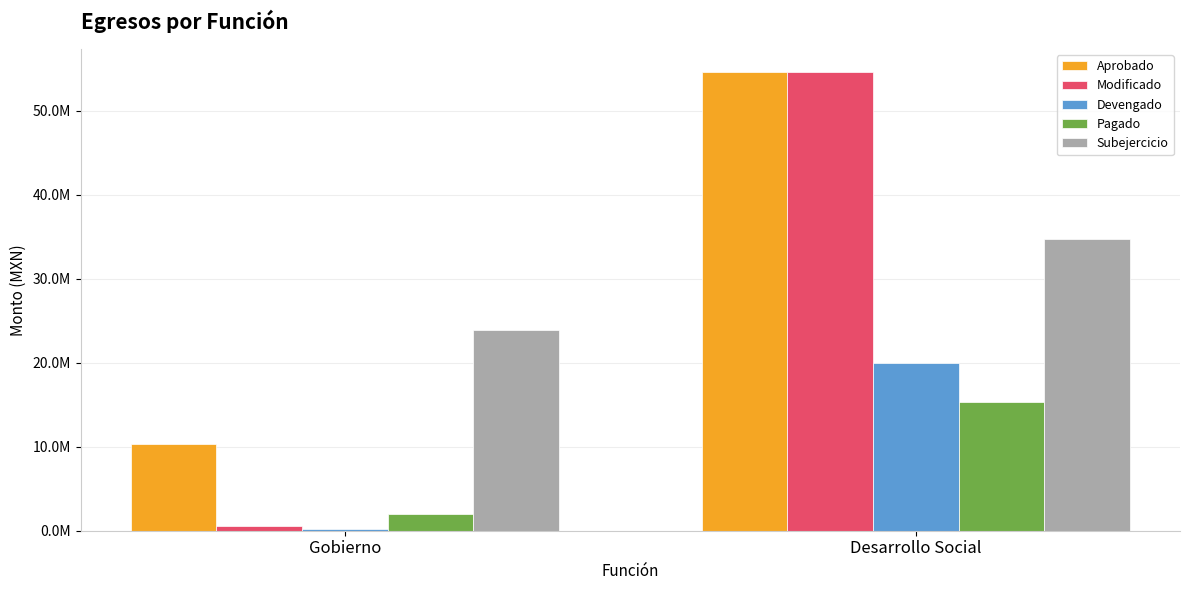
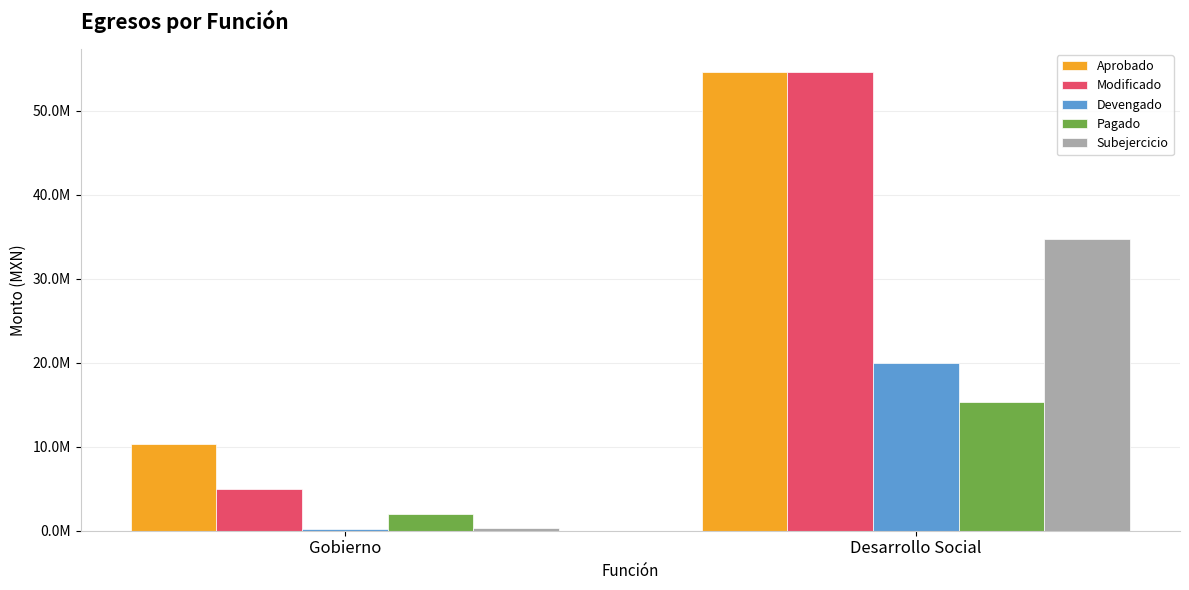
Modificado, Gobierno: 1000000 -> 5000000
Subejercicio, Gobierno: 24000000 -> 0
